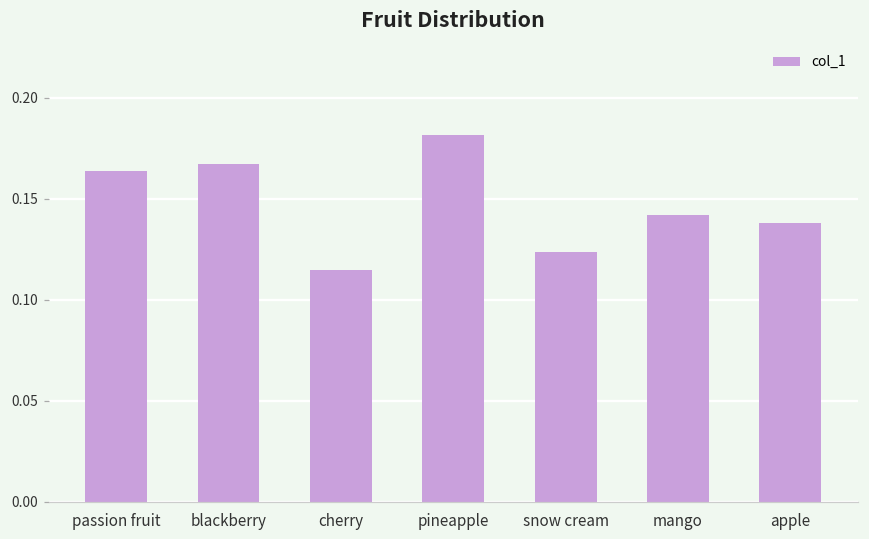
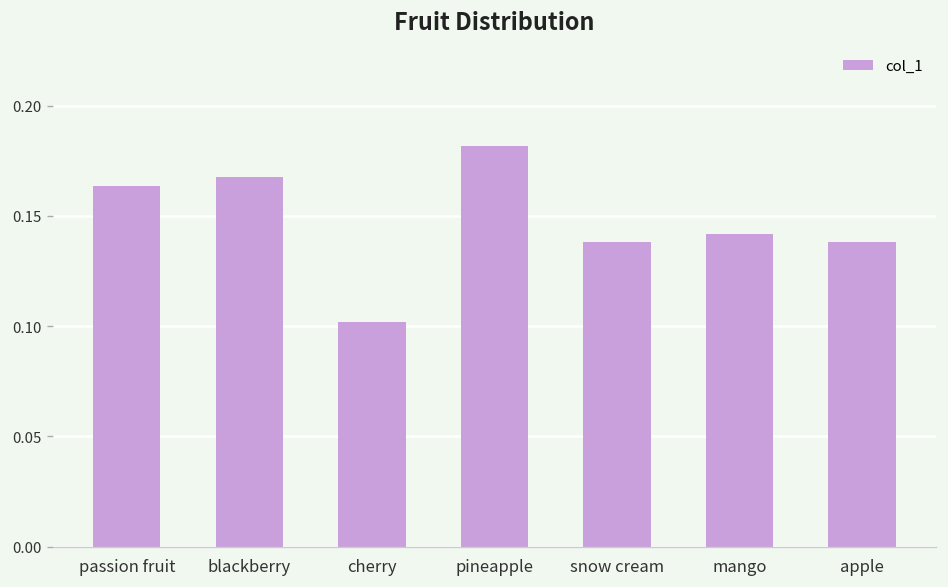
cherry: 0.115 -> 0.102
snow cream: 0.124 -> 0.138
